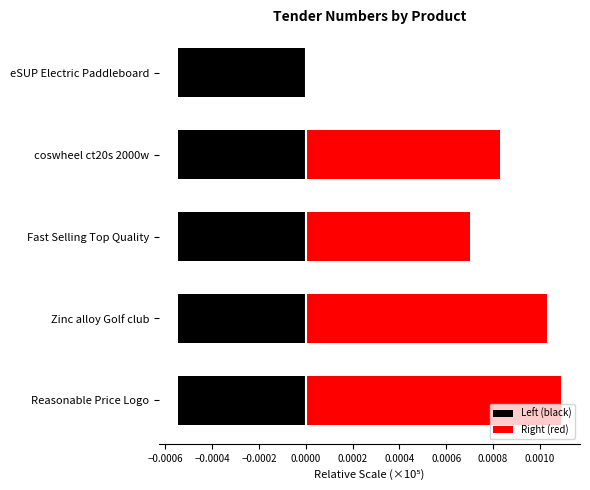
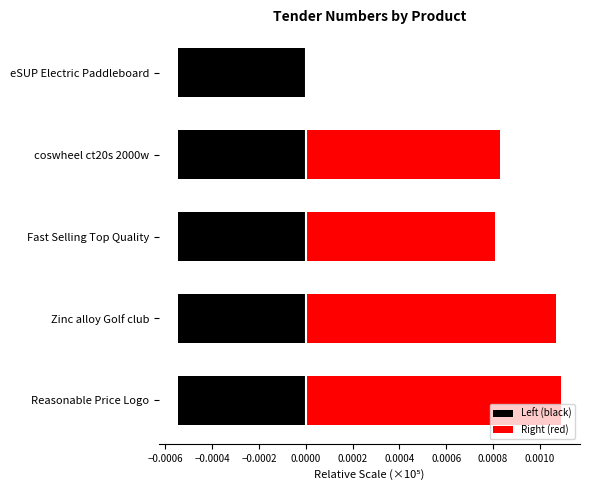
Right (red), Fast Selling Top Quality: 0.00070 -> 0.00081
Right (red), Zinc alloy Golf club: 0.00103 -> 0.00107
